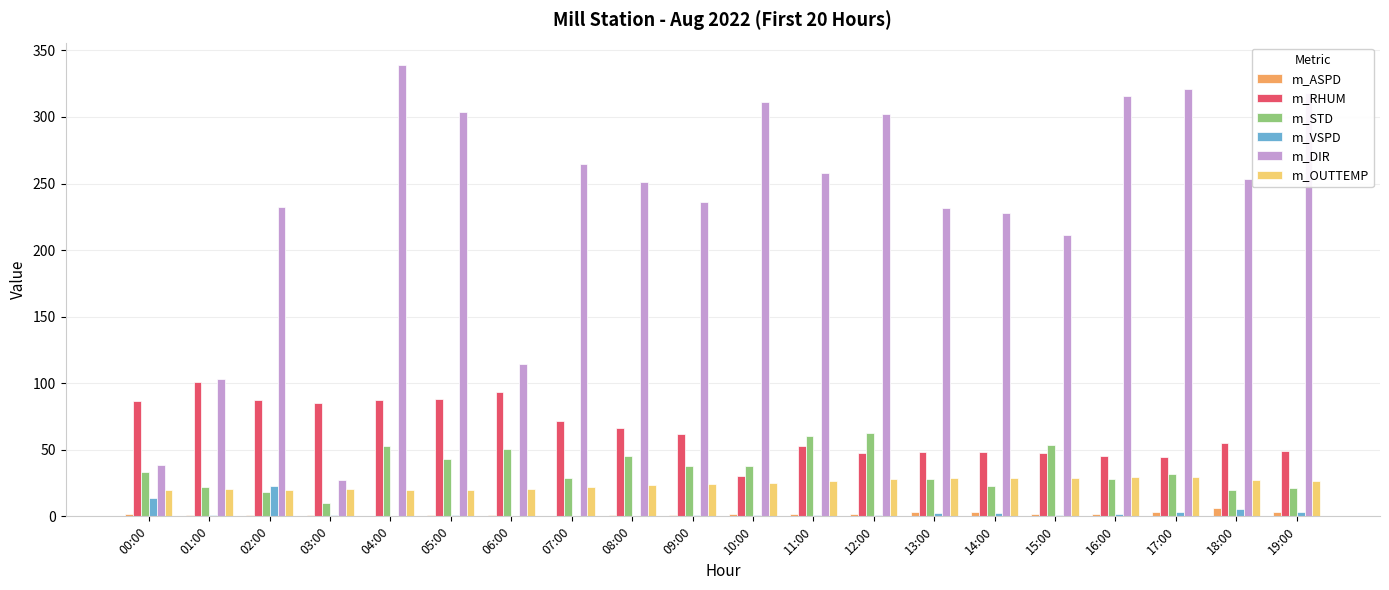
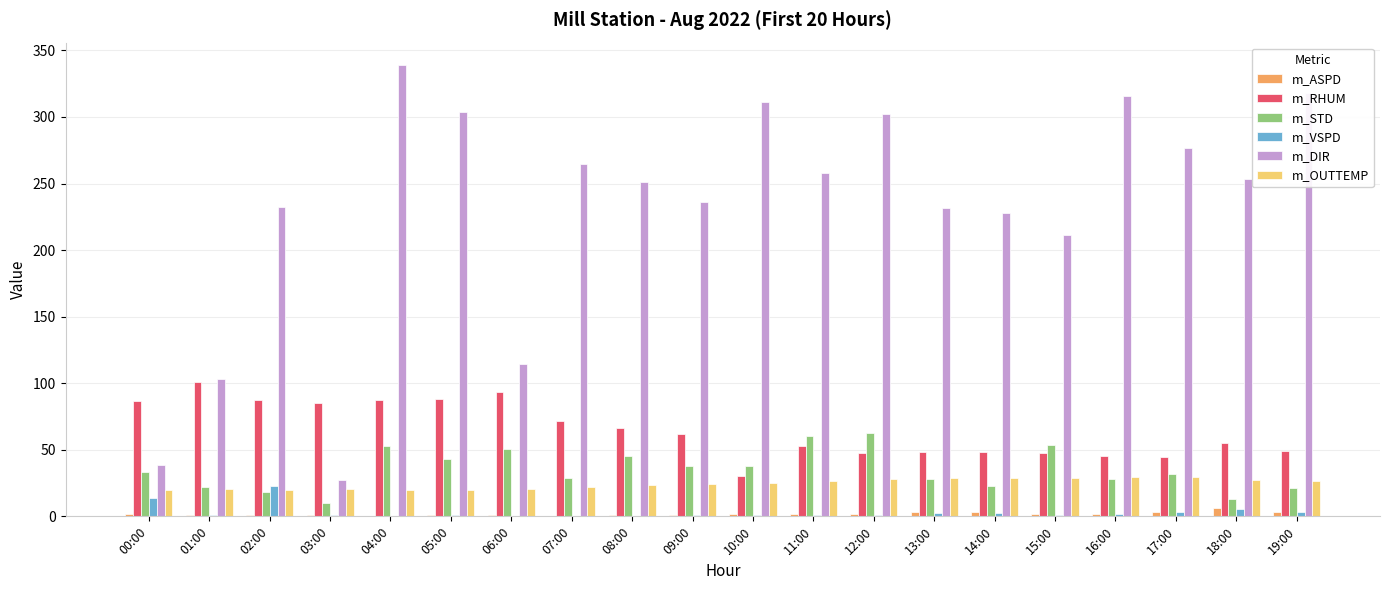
m_DIR, 17:00: 321 -> 277
m_STD, 18:00: 19 -> 13
